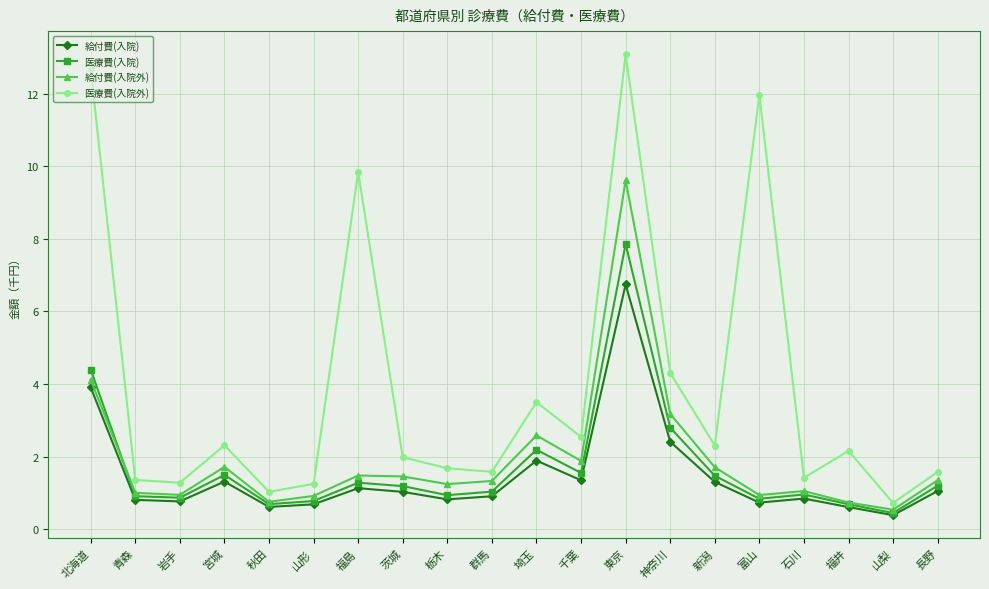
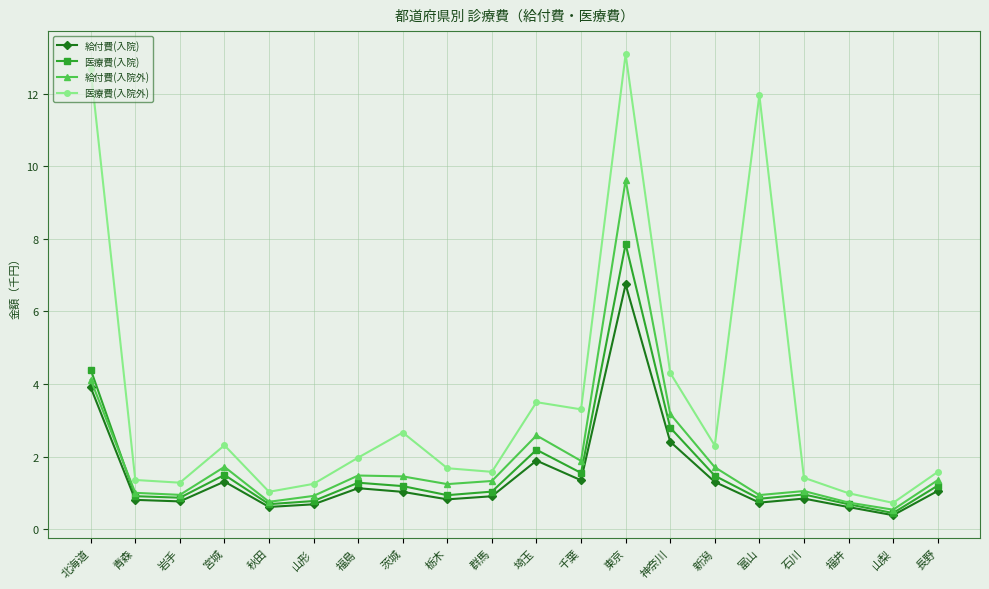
医療費(入院外), 福島: 9.8 -> 2.0
医療費(入院外), 茨城: 2.0 -> 2.7
医療費(入院外), 千葉: 2.5 -> 3.3
医療費(入院外), 福井: 2.2 -> 1.0
